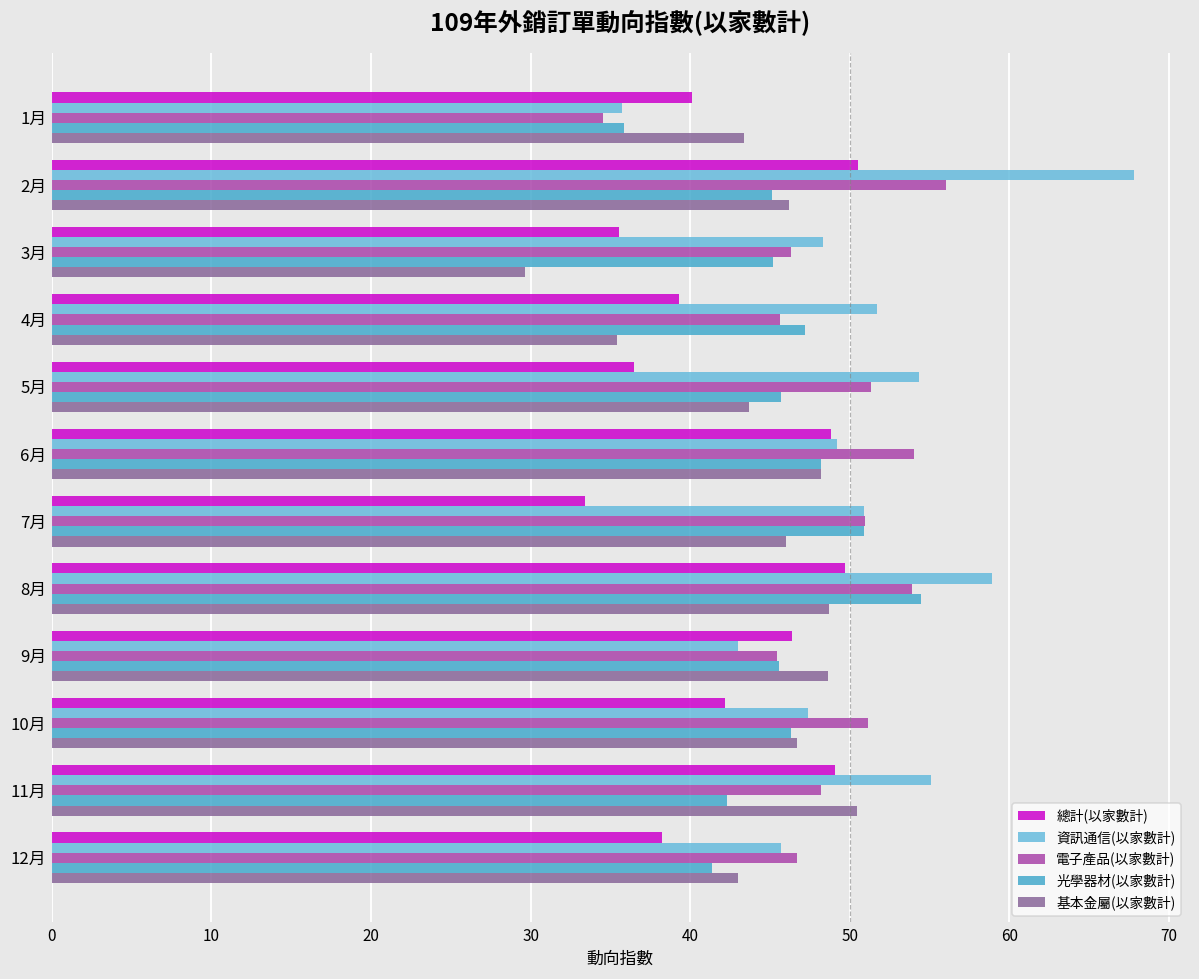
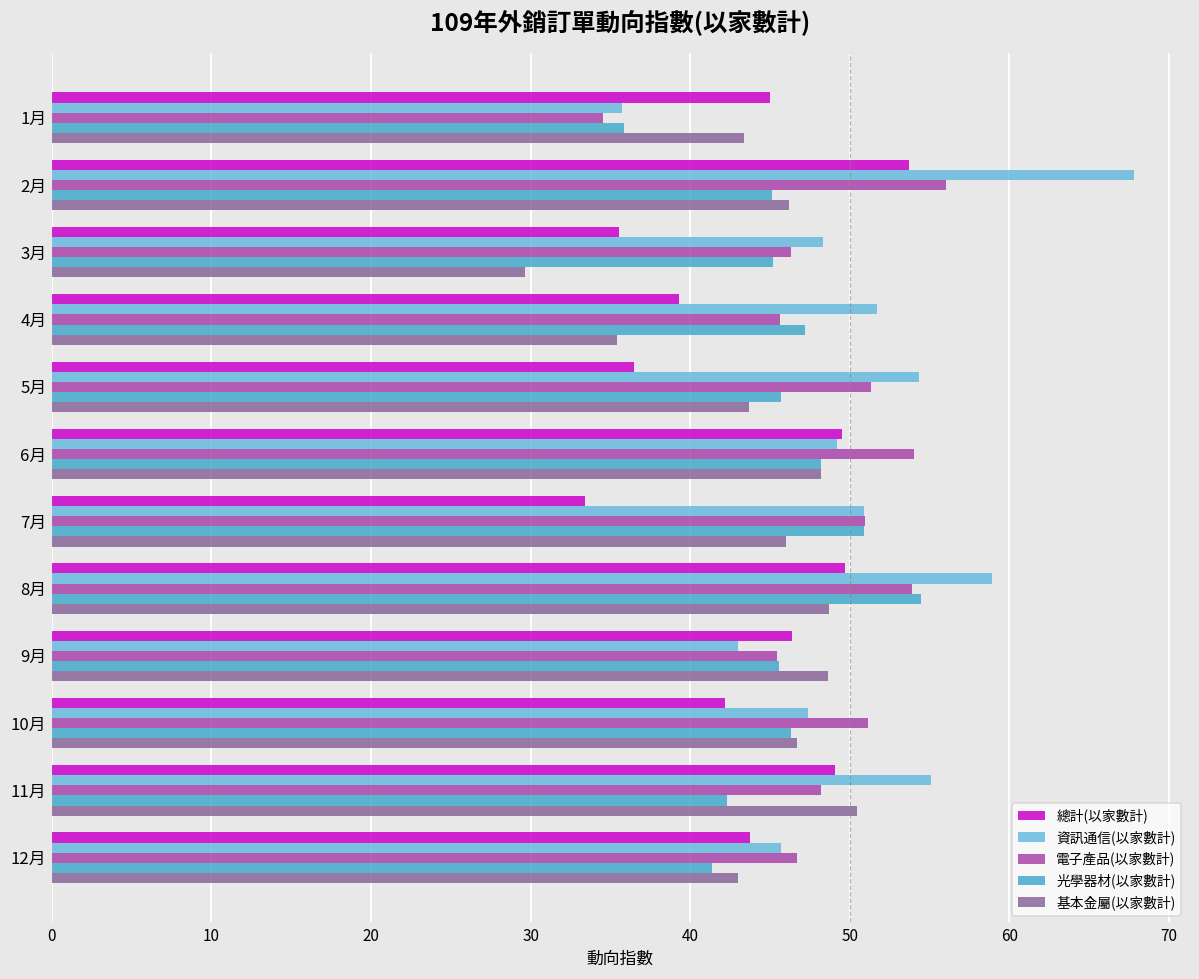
總計(以家數計), 1月: 40.1 -> 45.0
總計(以家數計), 2月: 50.5 -> 53.7
總計(以家數計), 6月: 48.9 -> 49.5
總計(以家數計), 12月: 38.2 -> 43.8
